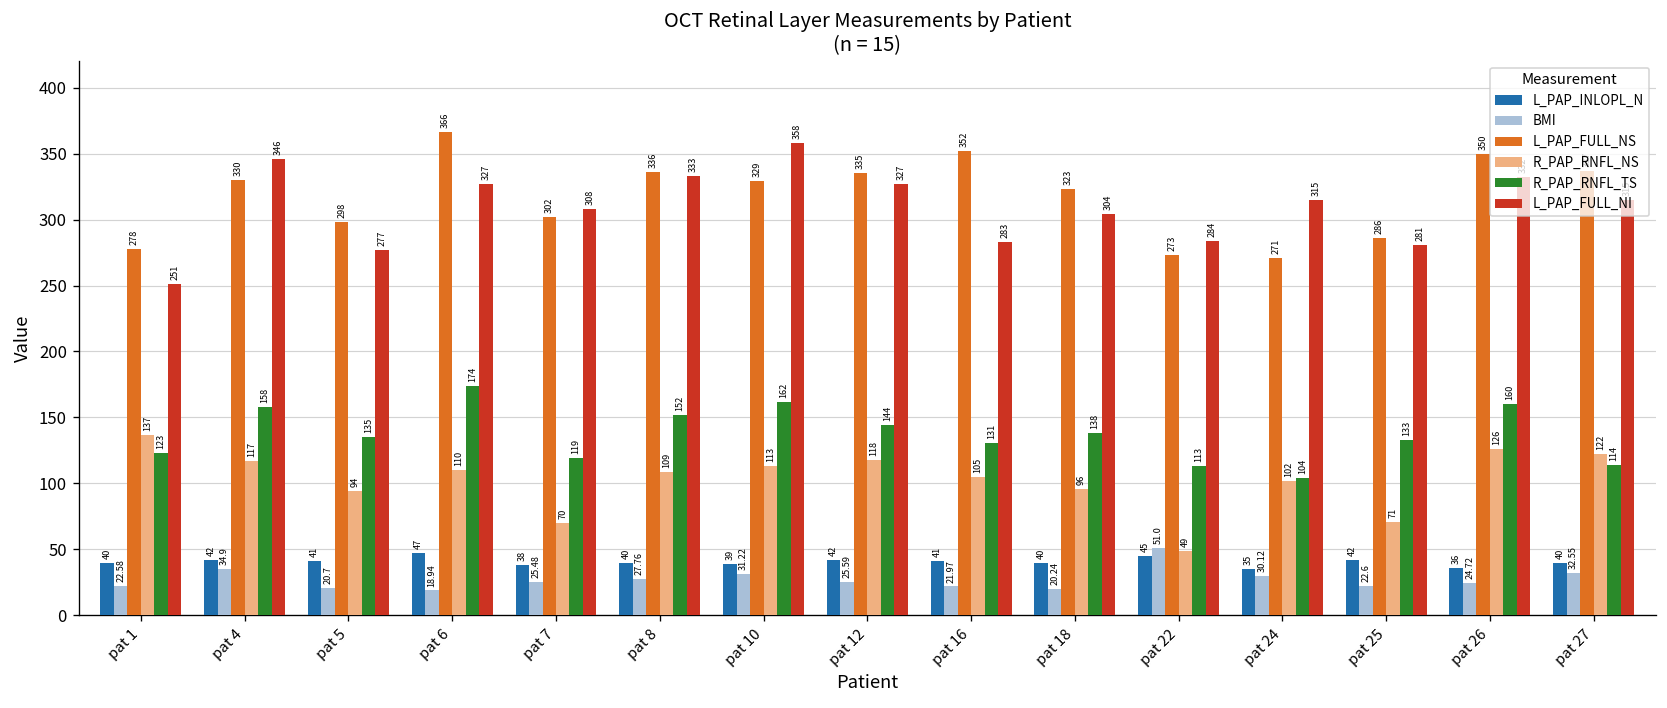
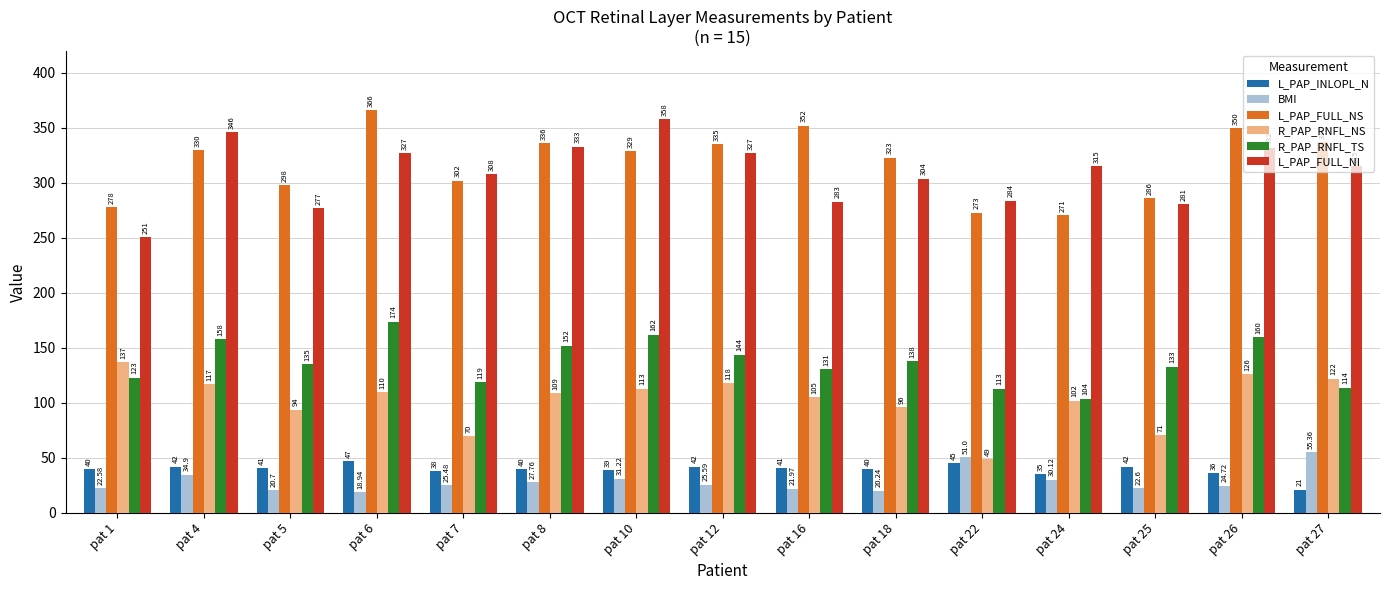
L_PAP_INLOPL_N, pat 27: 40 -> 21
BMI, pat 27: 32.55 -> 55.36
